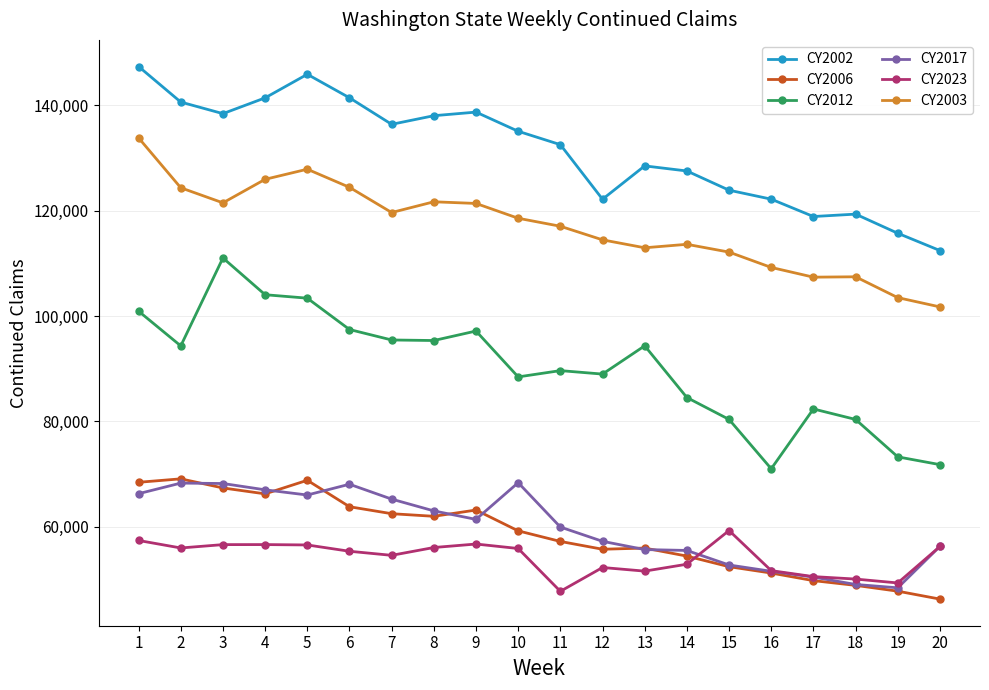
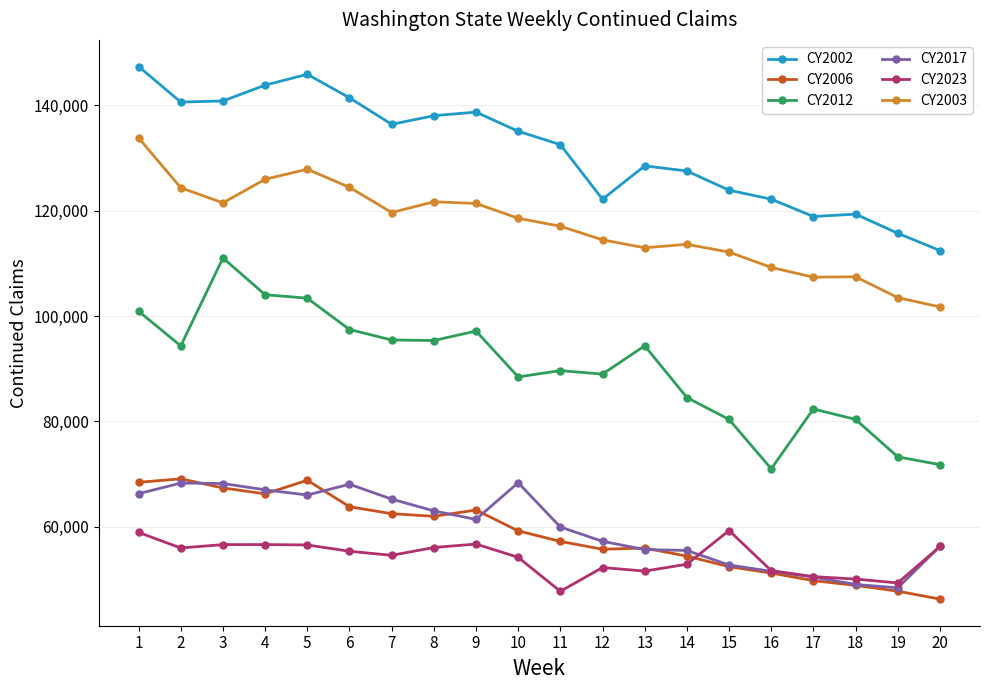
CY2023, 1: 57,000 -> 59,000
CY2002, 3: 138,000 -> 141,000
CY2002, 4: 141,000 -> 144,000
CY2023, 10: 56,000 -> 54,000
